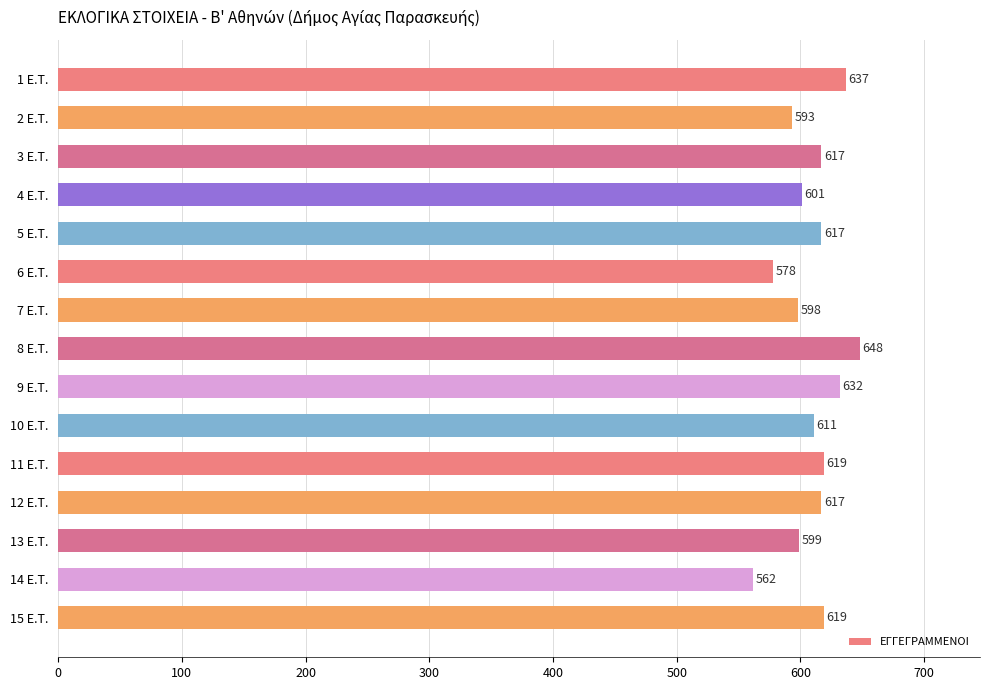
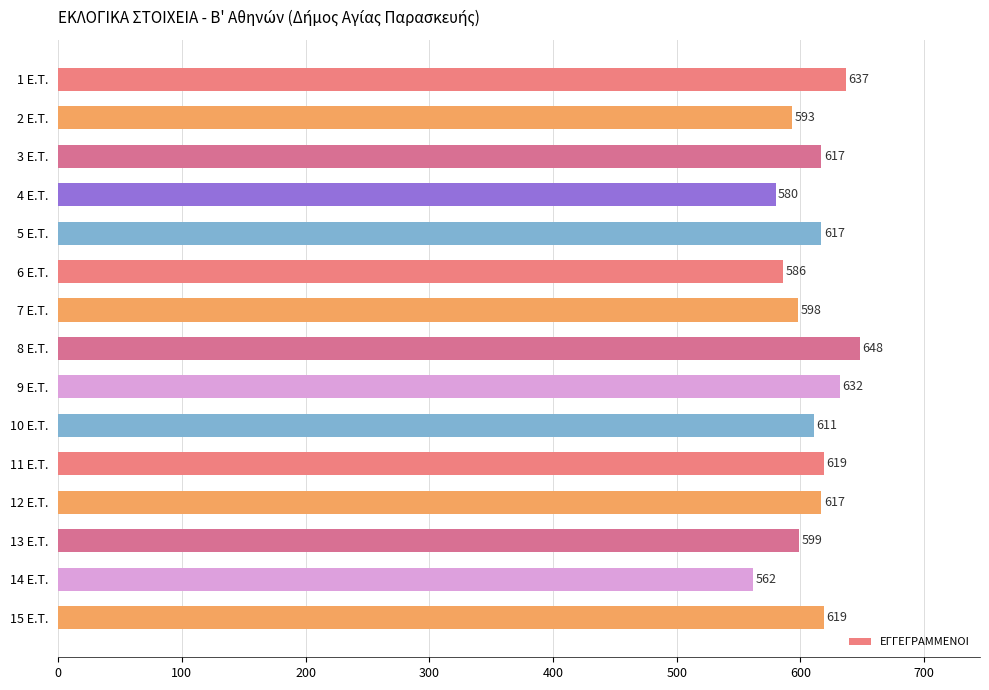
4 E.T.: 601 -> 580
6 E.T.: 578 -> 586
